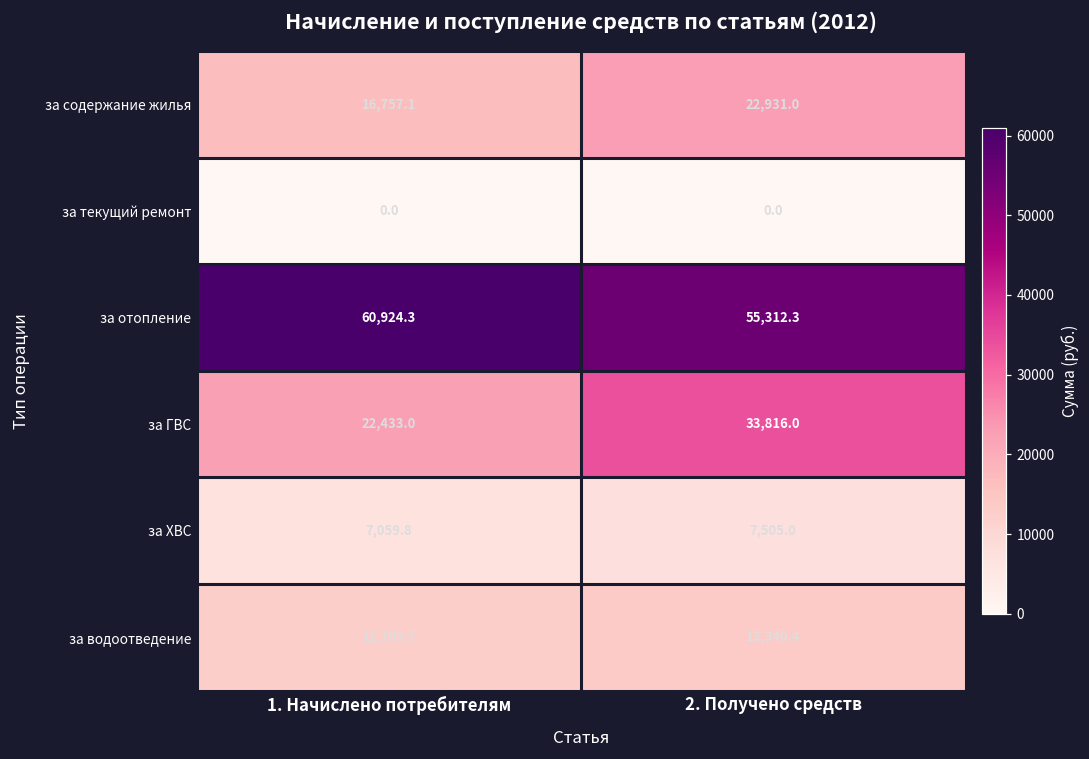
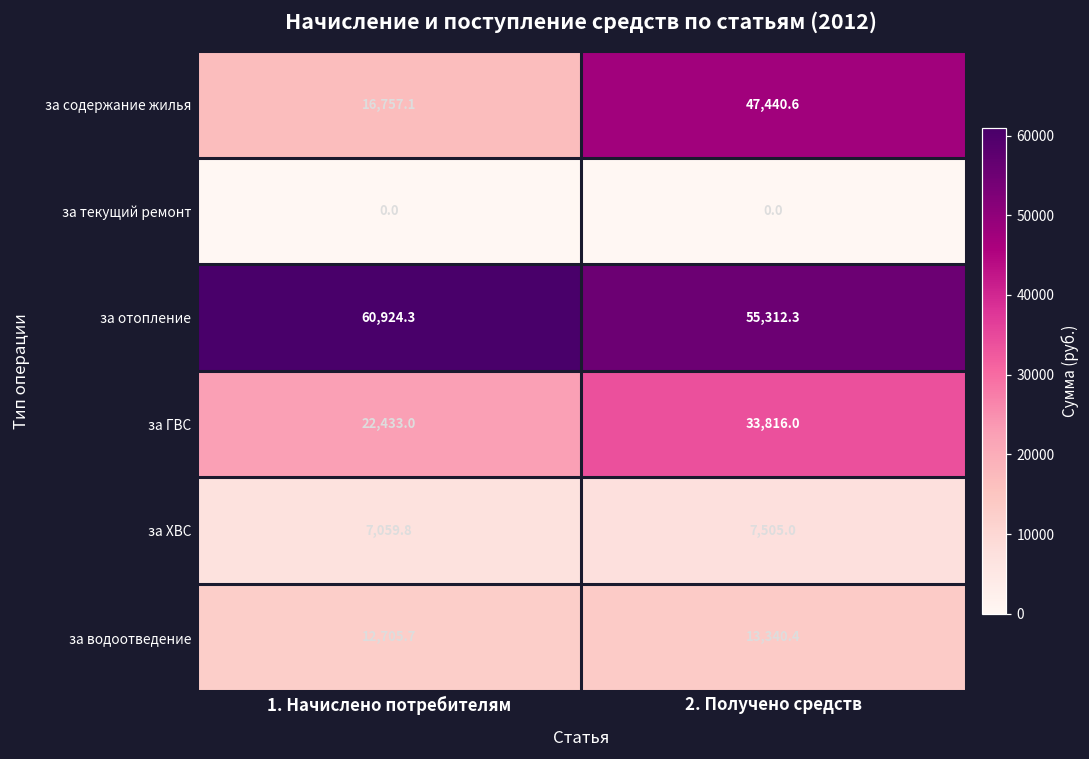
за содержание жилья, 2. Получено средств: 22,931.0 -> 47,440.6
